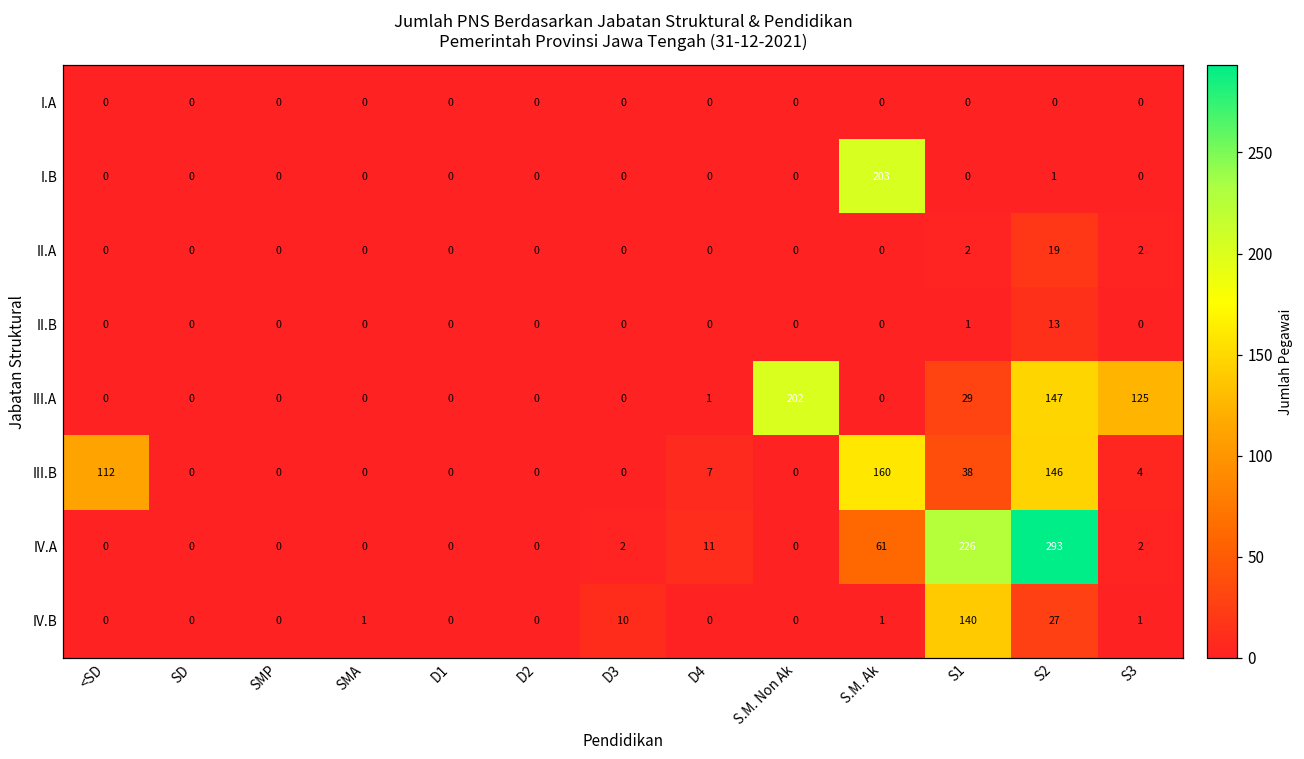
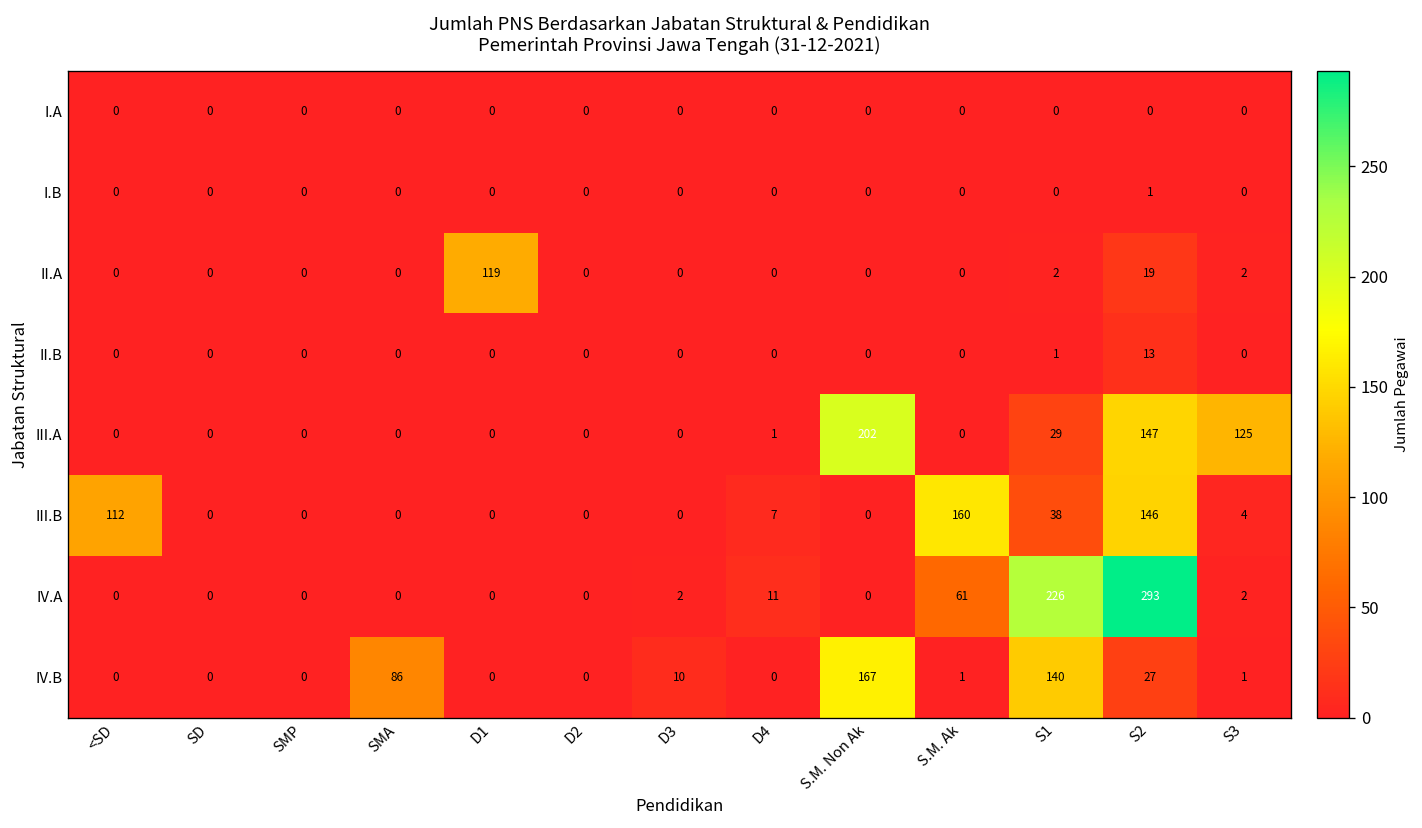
I.B, S.M. Ak: 203 -> 0
II.A, D1: 0 -> 119
IV.B, SMA: 1 -> 86
IV.B, S.M. Non Ak: 0 -> 167
